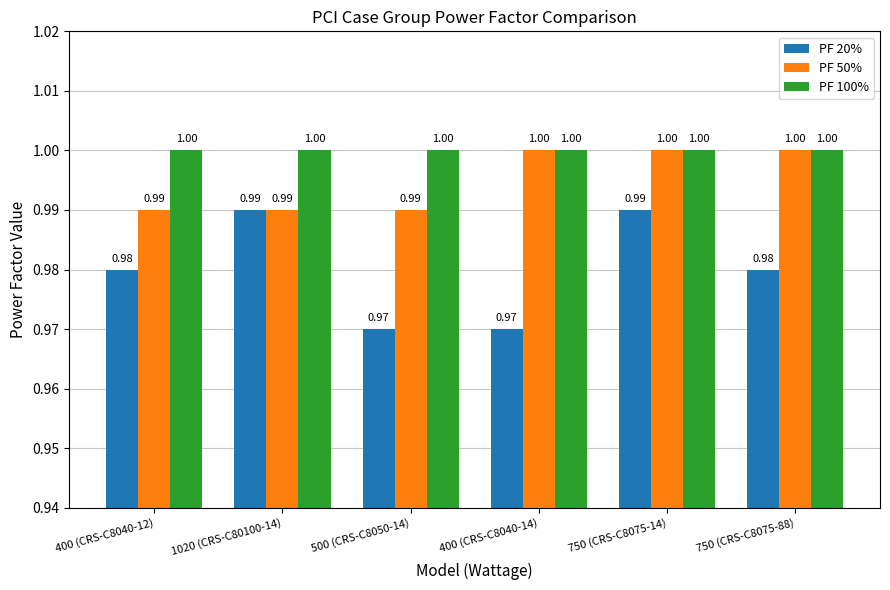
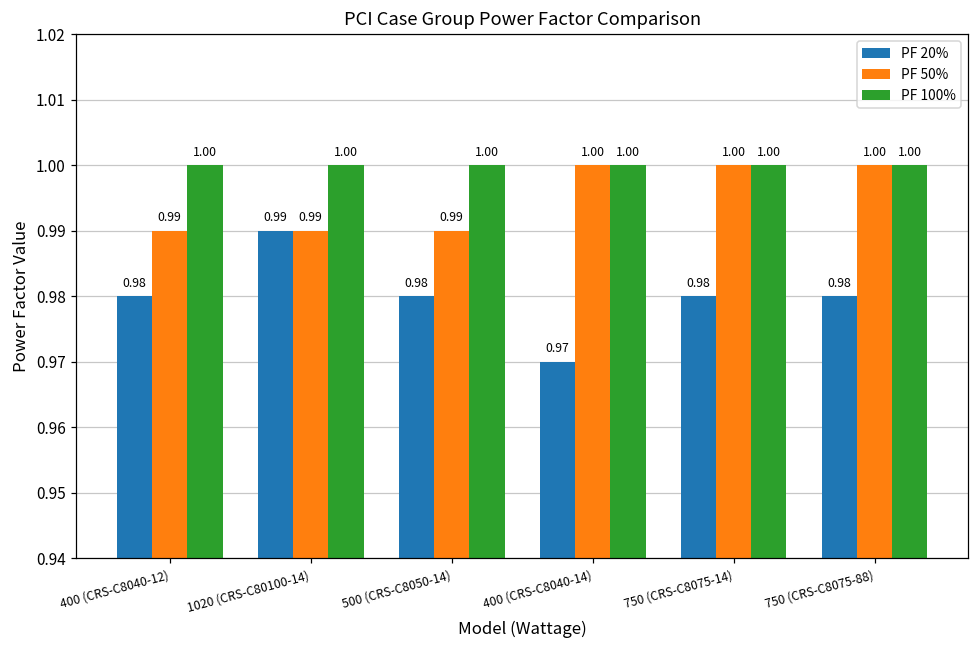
PF 20%, 500 (CRS-C8050-14): 0.97 -> 0.98
PF 20%, 750 (CRS-C8075-14): 0.99 -> 0.98
